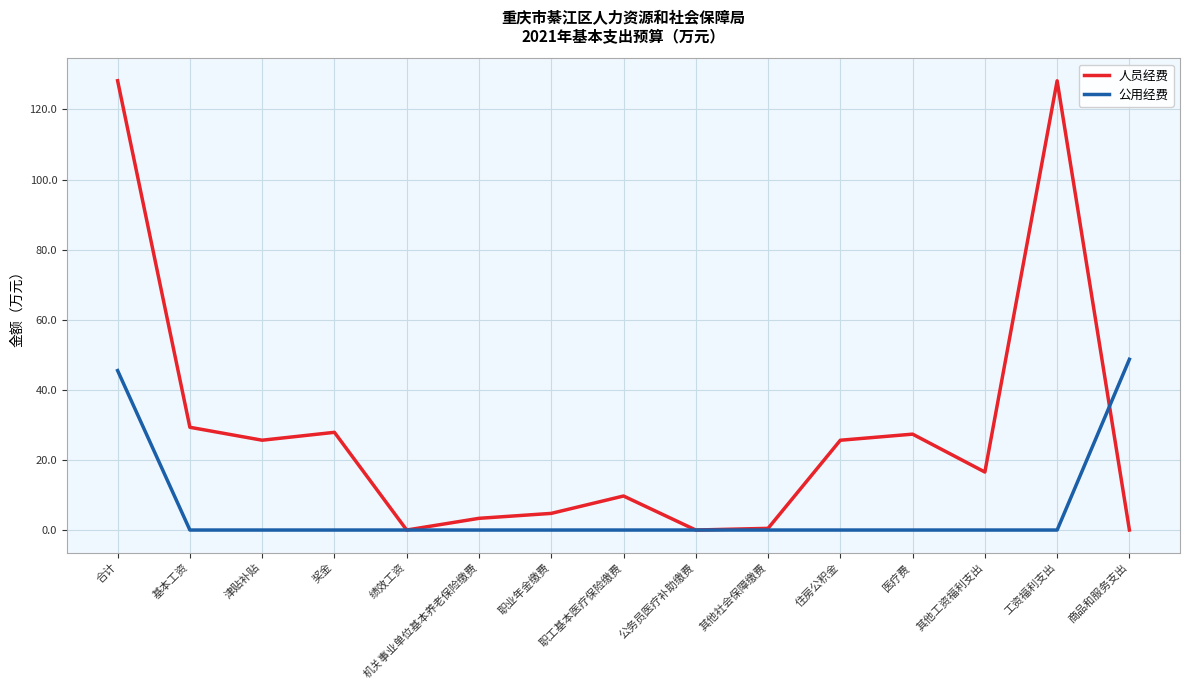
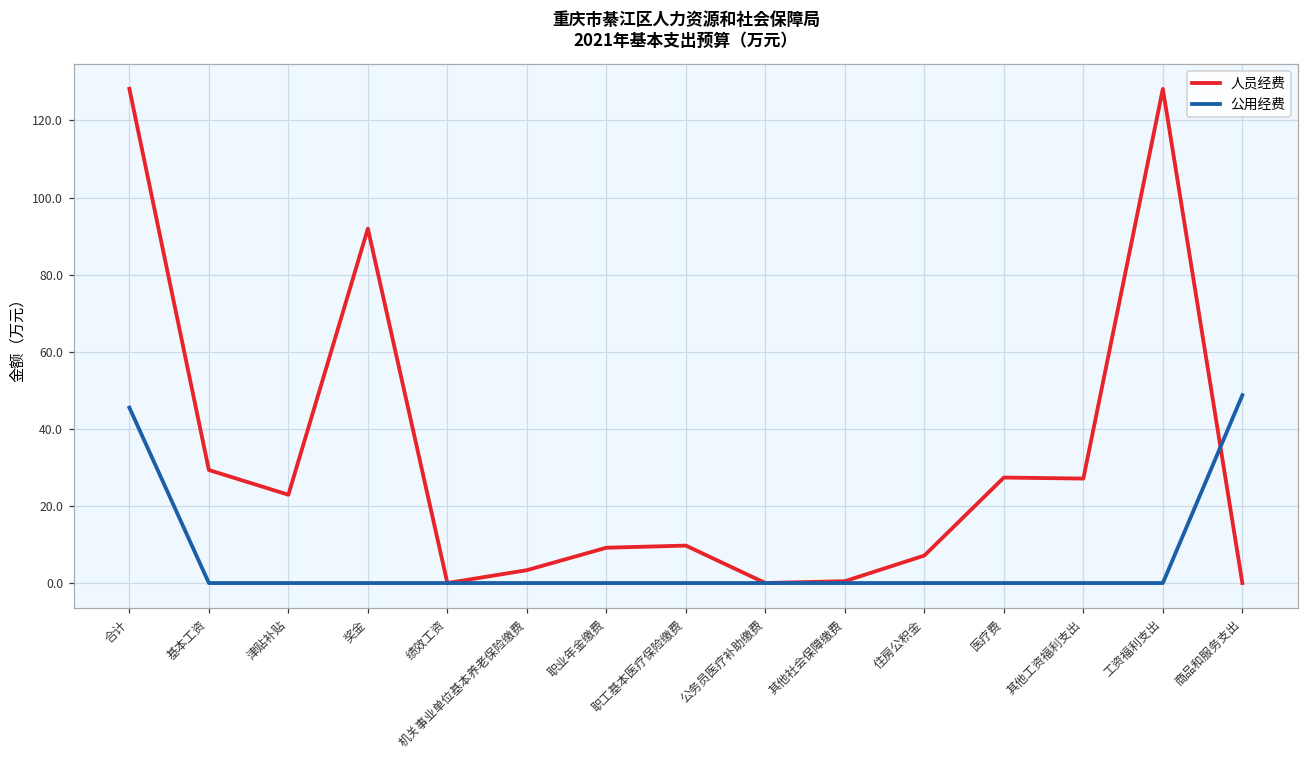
人员经费, 津贴补贴: 26 -> 23
人员经费, 奖金: 28 -> 92
人员经费, 职业年金缴费: 5 -> 9
人员经费, 住房公积金: 26 -> 7
人员经费, 其他工资福利支出: 17 -> 27
